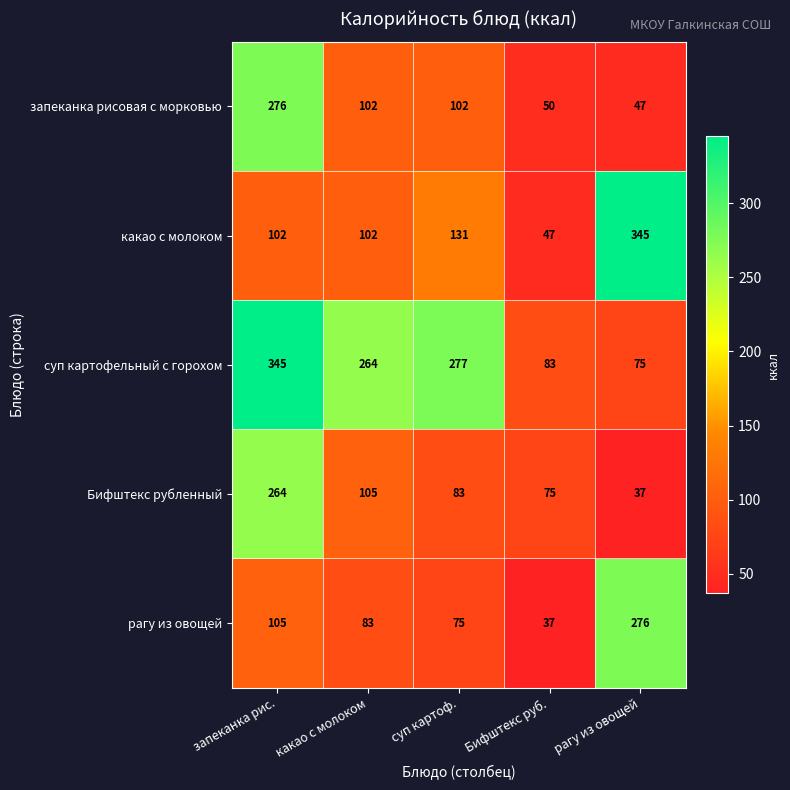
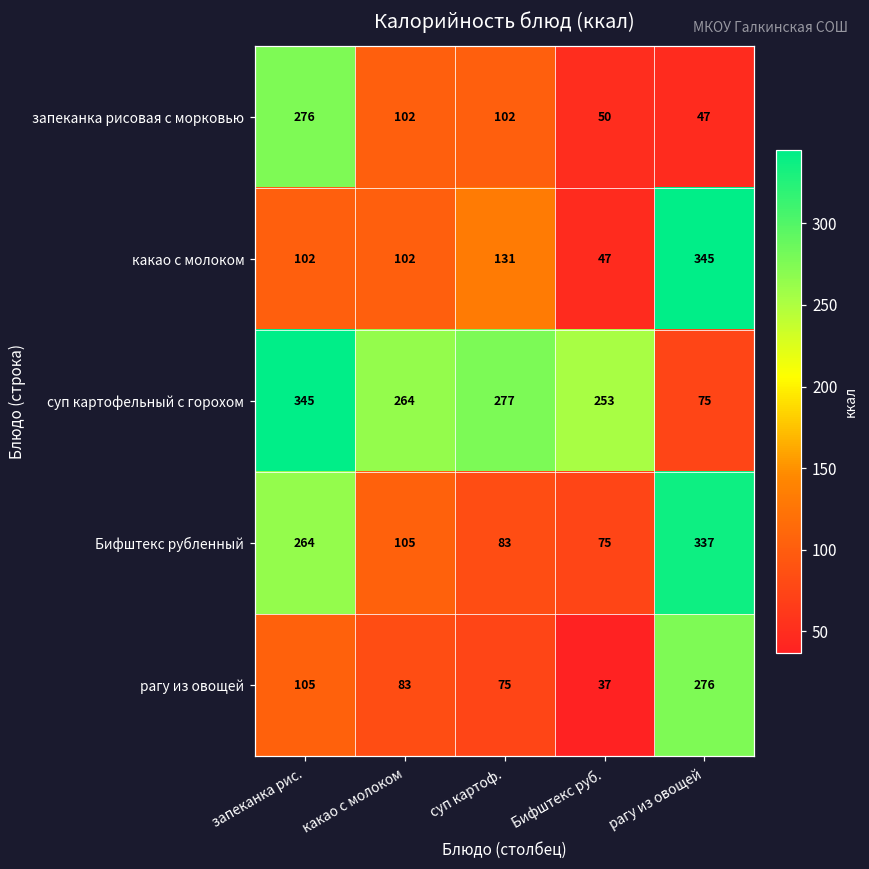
суп картофельный с горохом, Бифштекс руб.: 83 -> 253
Бифштекс рубленный, рагу из овощей: 37 -> 337
